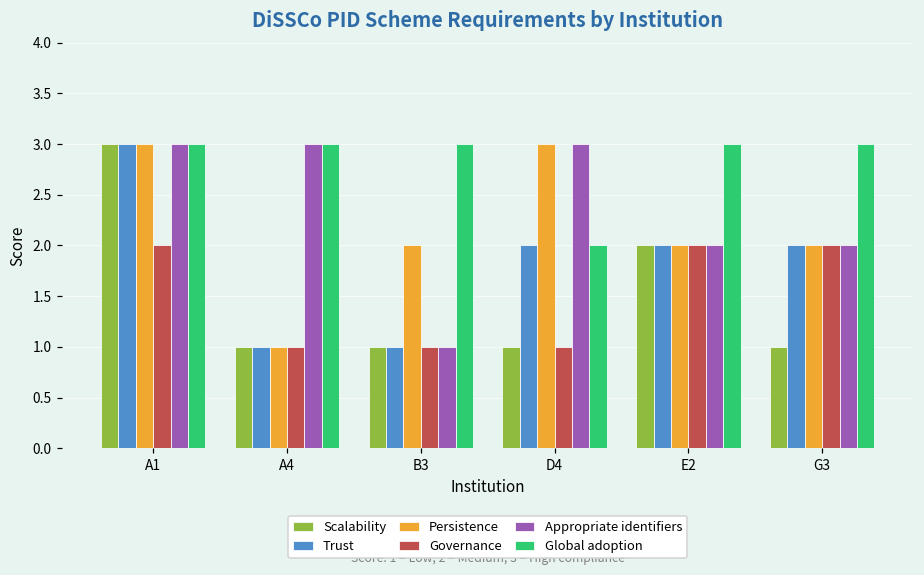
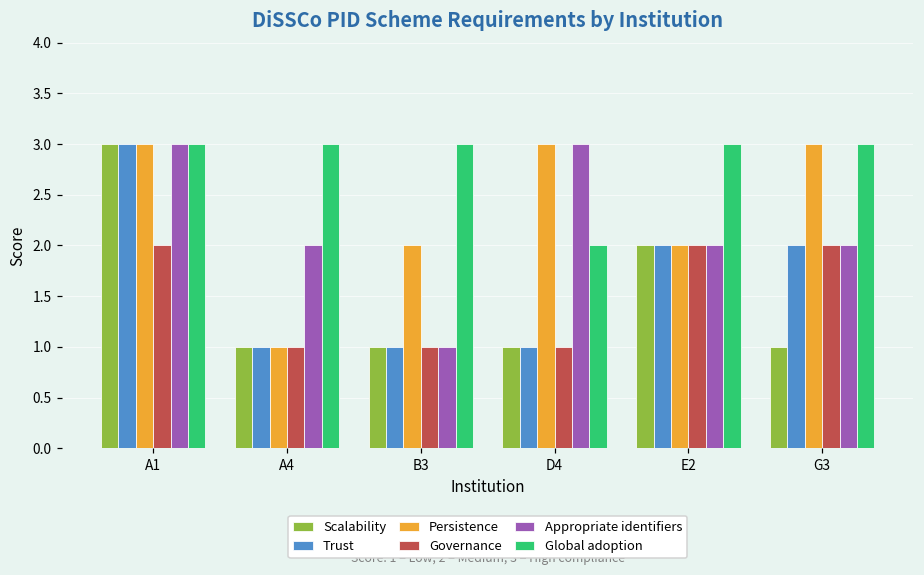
Appropriate identifiers, A4: 3 -> 2
Trust, D4: 2 -> 1
Persistence, G3: 2 -> 3
